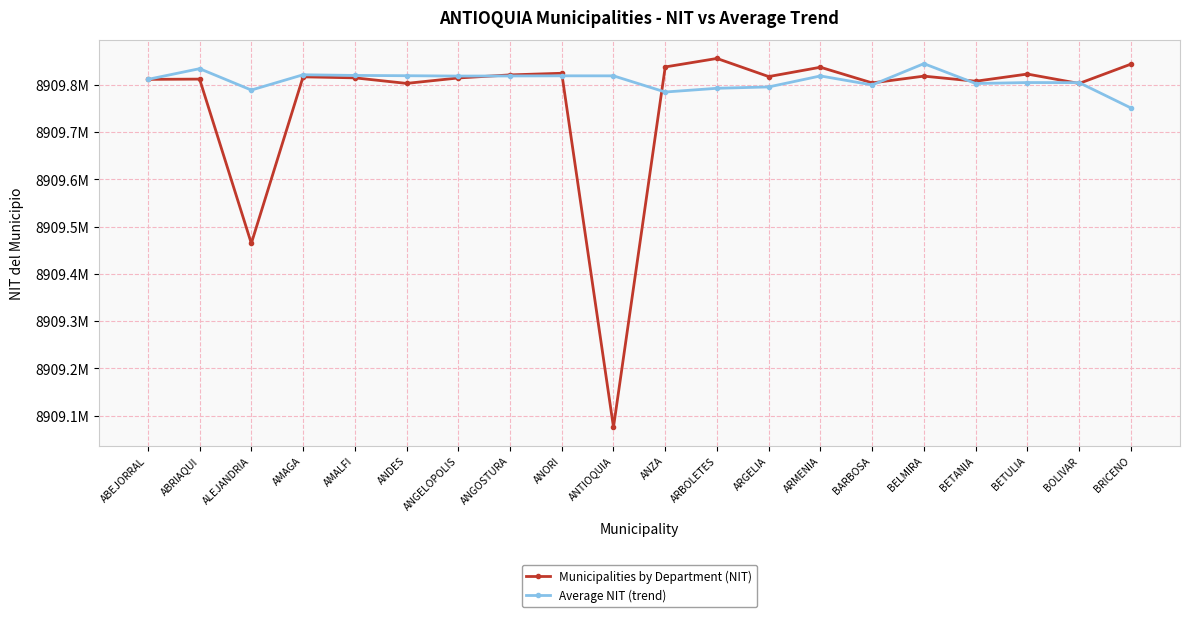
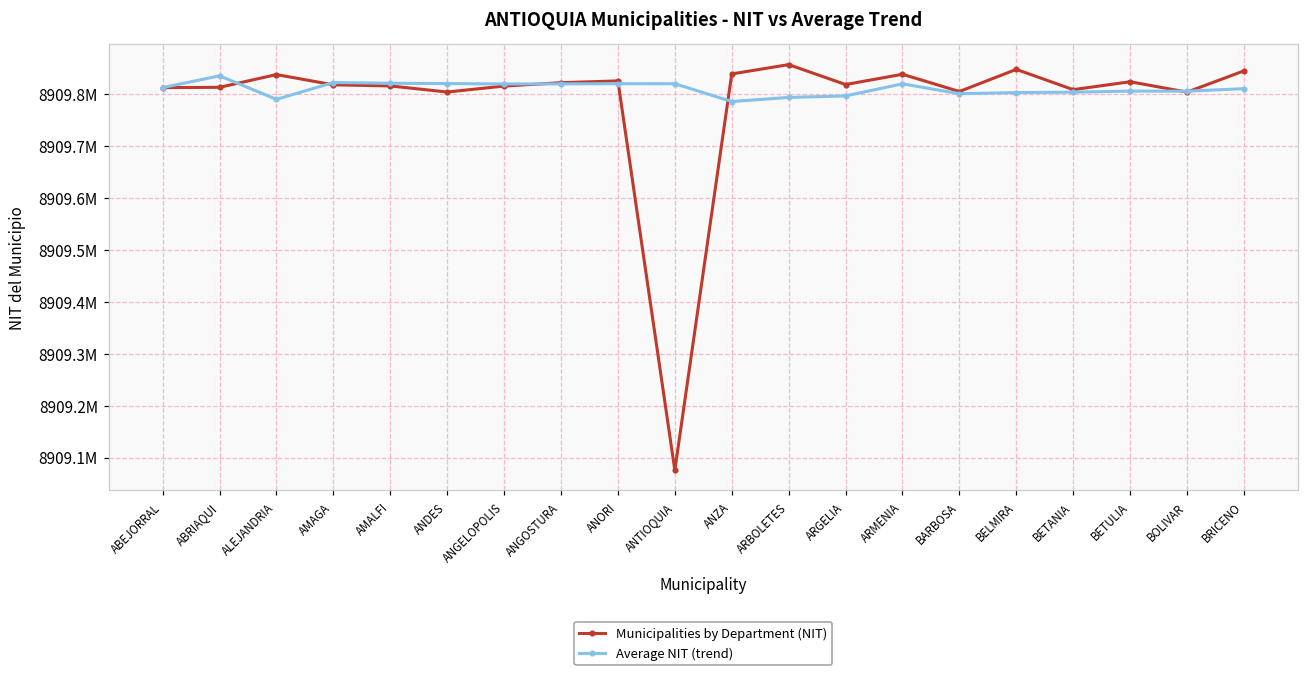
Municipalities by Department (NIT), ALEJANDRIA: 8909460000 -> 8909840000
Municipalities by Department (NIT), BELMIRA: 8909820000 -> 8909850000
Average NIT (trend), BELMIRA: 8909850000 -> 8909800000
Average NIT (trend), BRICENO: 8909750000 -> 8909810000
